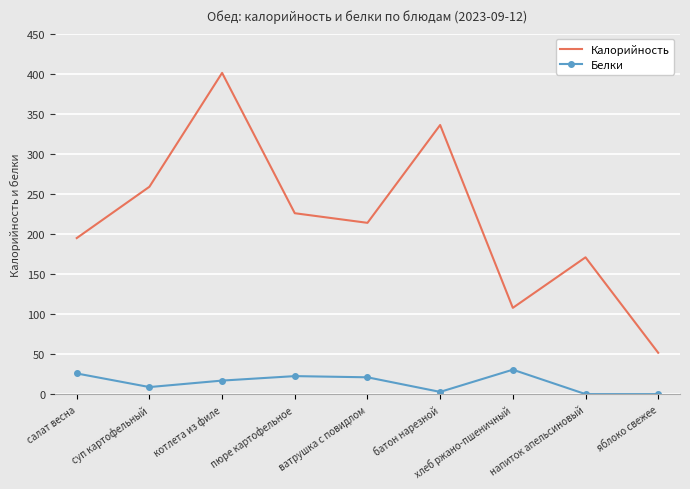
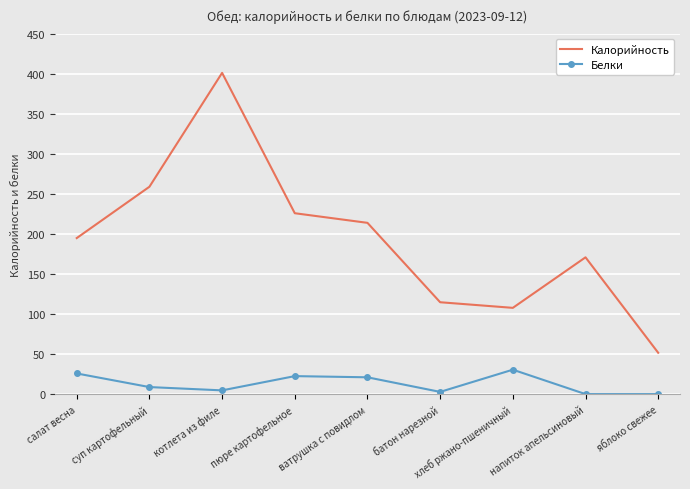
Белки, котлета из филе: 20 -> 10
Калорийность, батон нарезной: 340 -> 120
